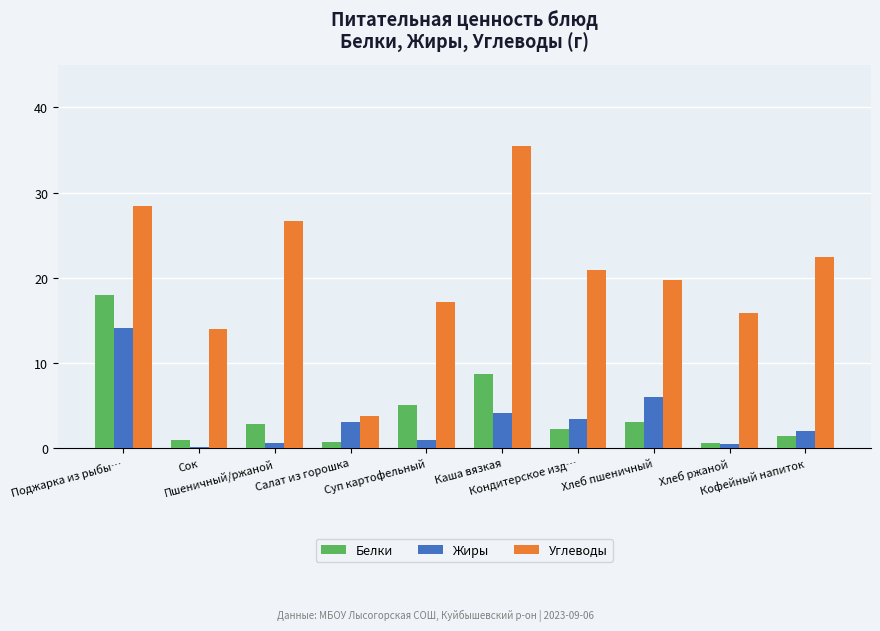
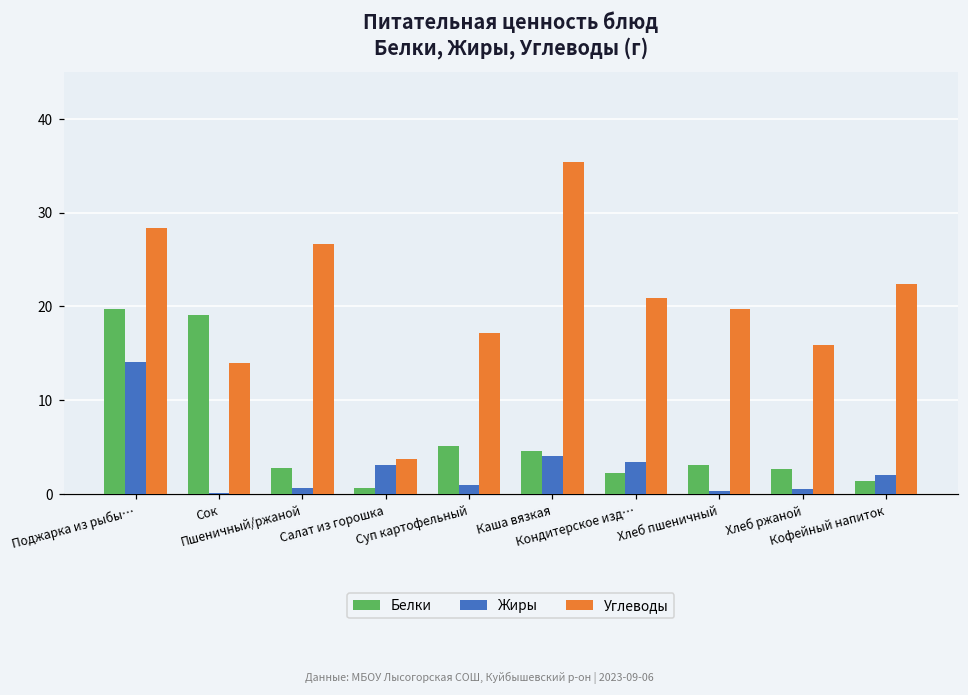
Белки, Поджарка из рыбы…: 18 -> 20
Белки, Сок: 1 -> 19
Белки, Каша вязкая: 9 -> 5
Жиры, Хлеб пшеничный: 6 -> 0
Белки, Хлеб ржаной: 1 -> 3
